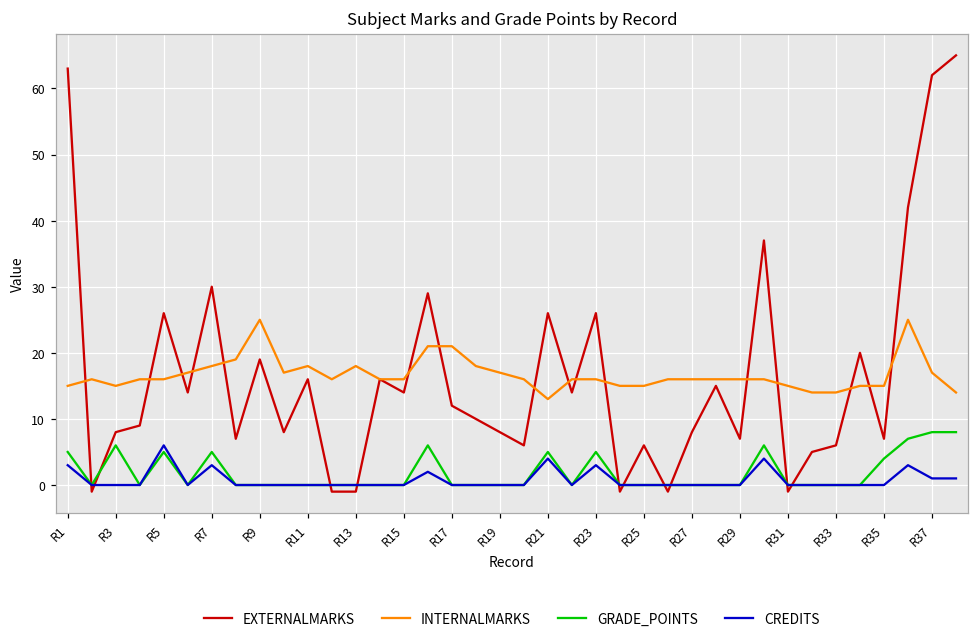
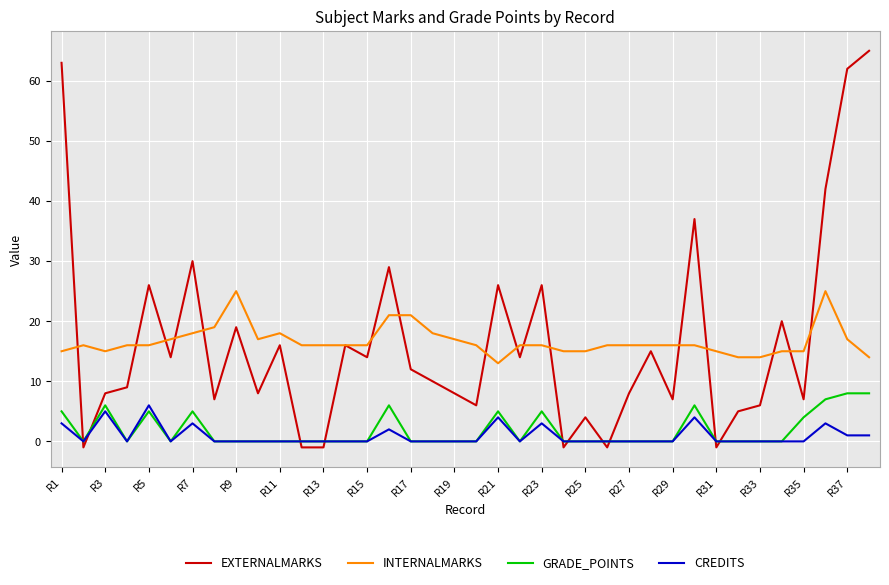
CREDITS, R3: 0 -> 5
INTERNALMARKS, R13: 18 -> 16
EXTERNALMARKS, R25: 6 -> 4
